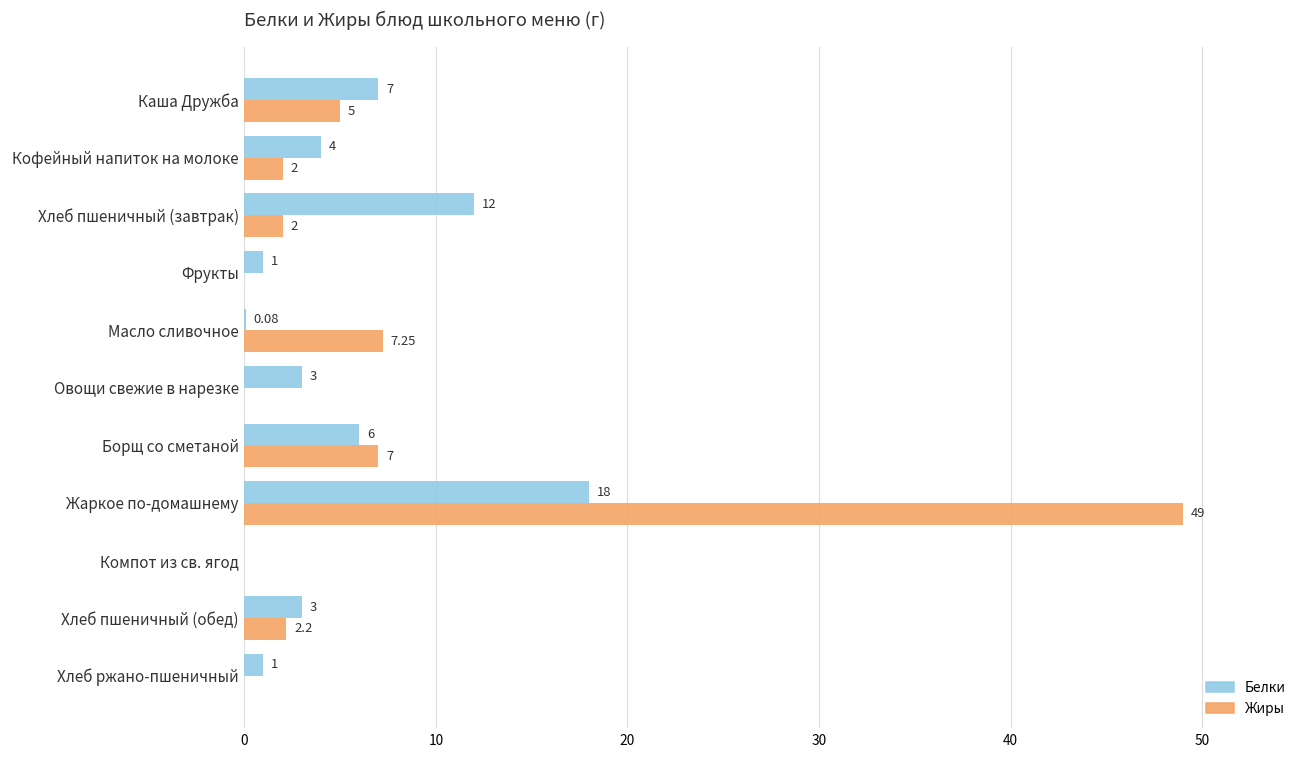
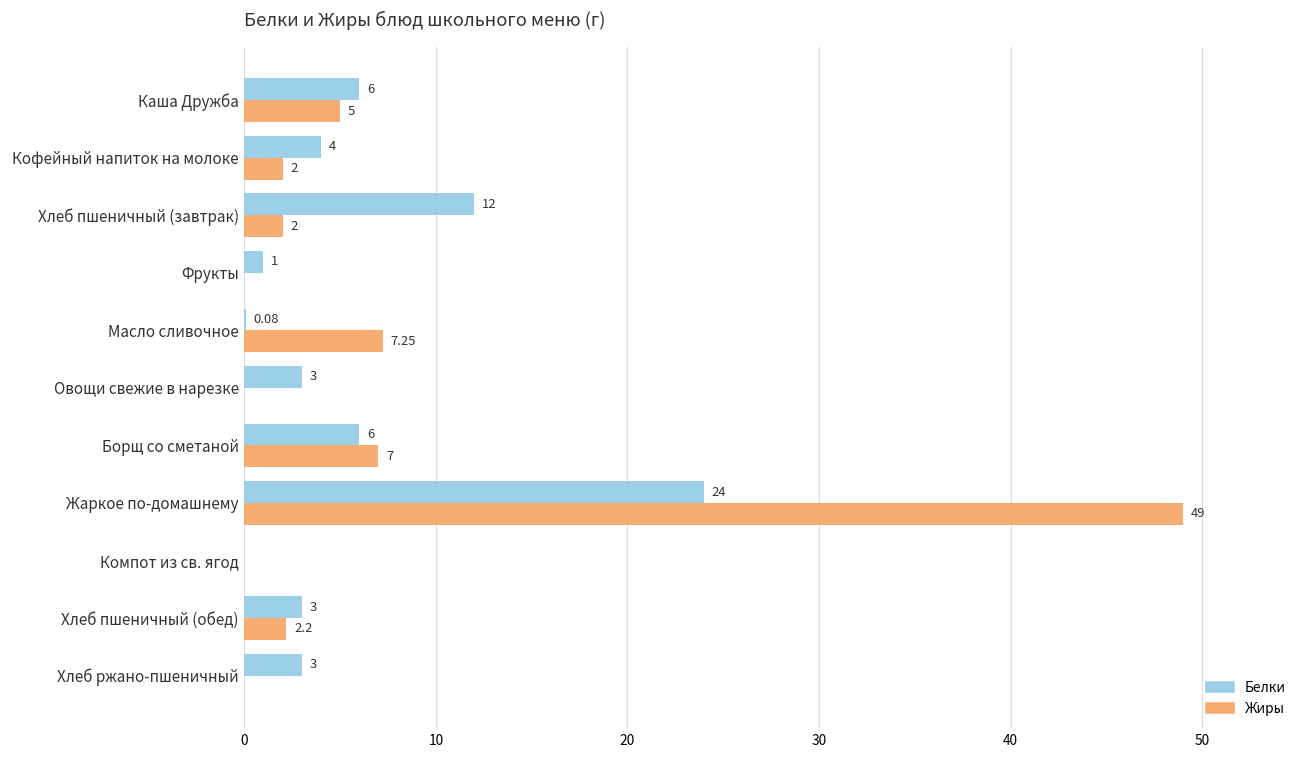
Белки, Каша Дружба: 7 -> 6
Белки, Жаркое по-домашнему: 18 -> 24
Белки, Хлеб ржано-пшеничный: 1 -> 3
